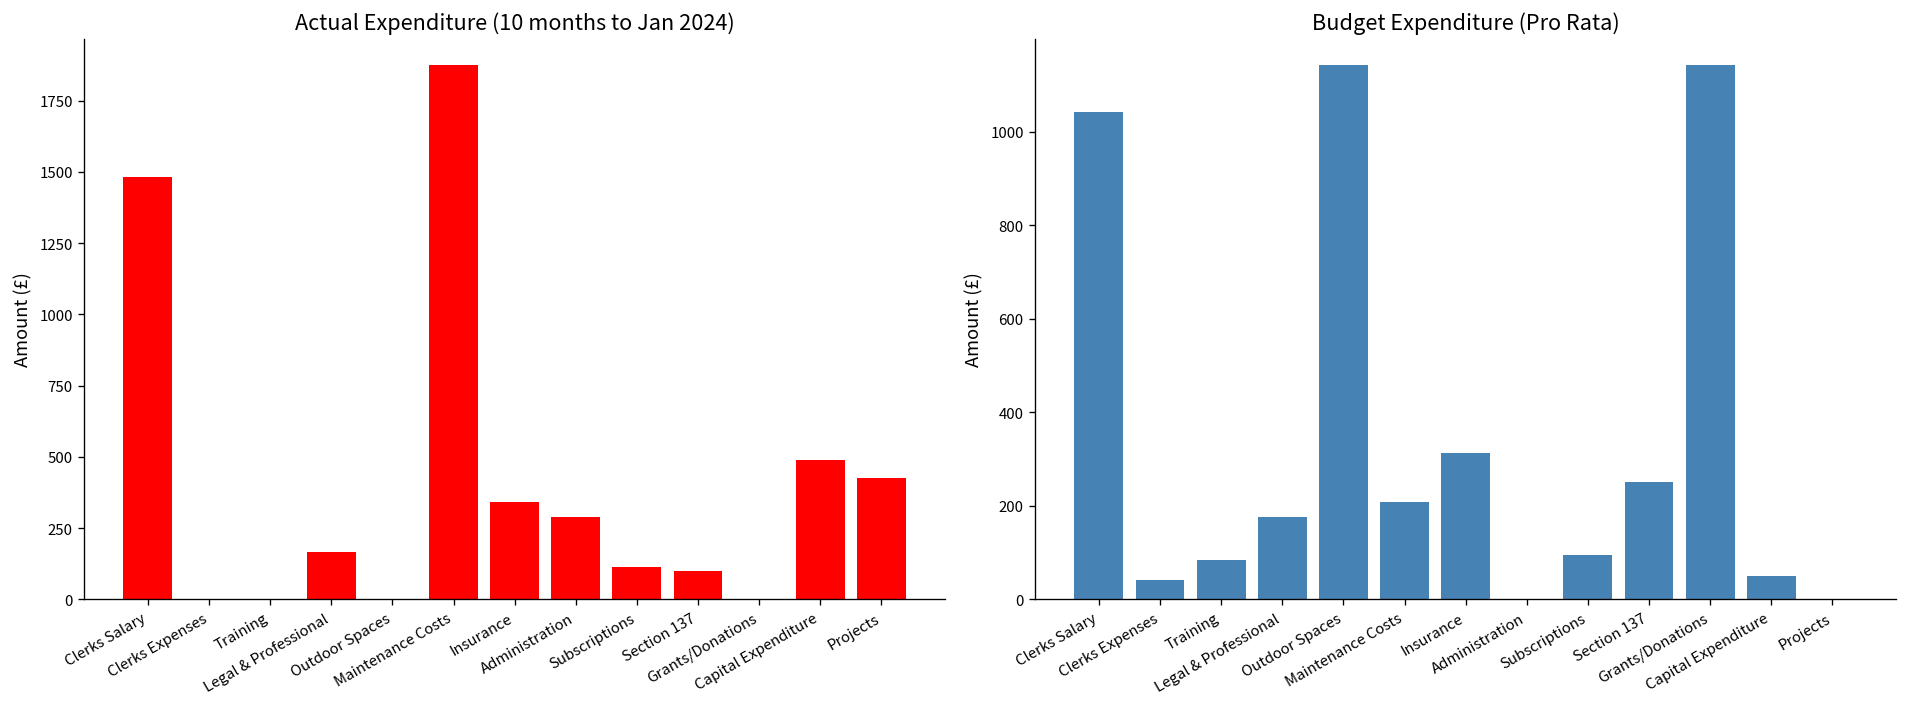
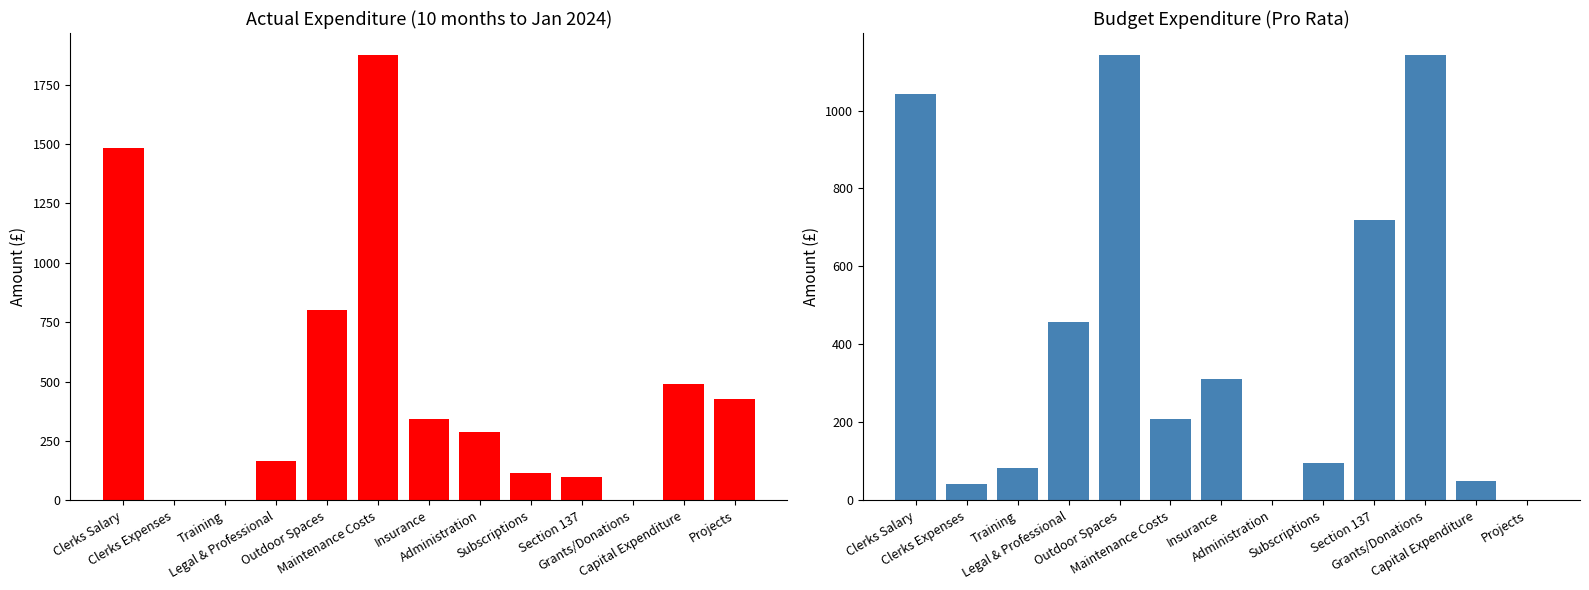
Actual Expenditure (10 months to Jan 2024), Outdoor Spaces: 0 -> 800
Budget Expenditure (Pro Rata), Legal & Professional: 180 -> 460
Budget Expenditure (Pro Rata), Section 137: 250 -> 720
